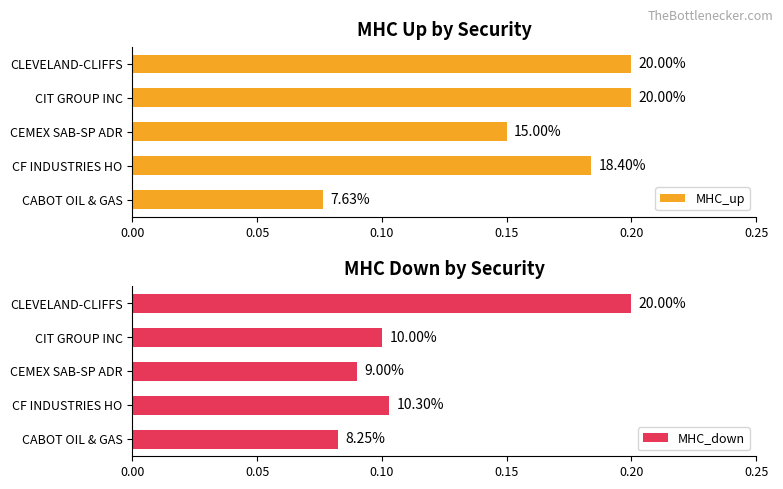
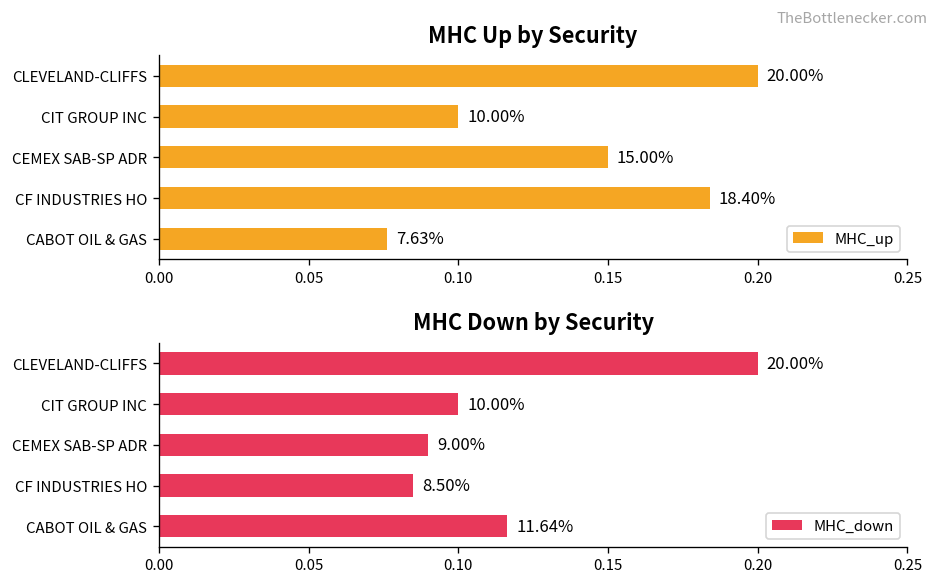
MHC Up by Security, CIT GROUP INC: 20.00% -> 10.00%
MHC Down by Security, CF INDUSTRIES HO: 10.30% -> 8.50%
MHC Down by Security, CABOT OIL & GAS: 8.25% -> 11.64%
